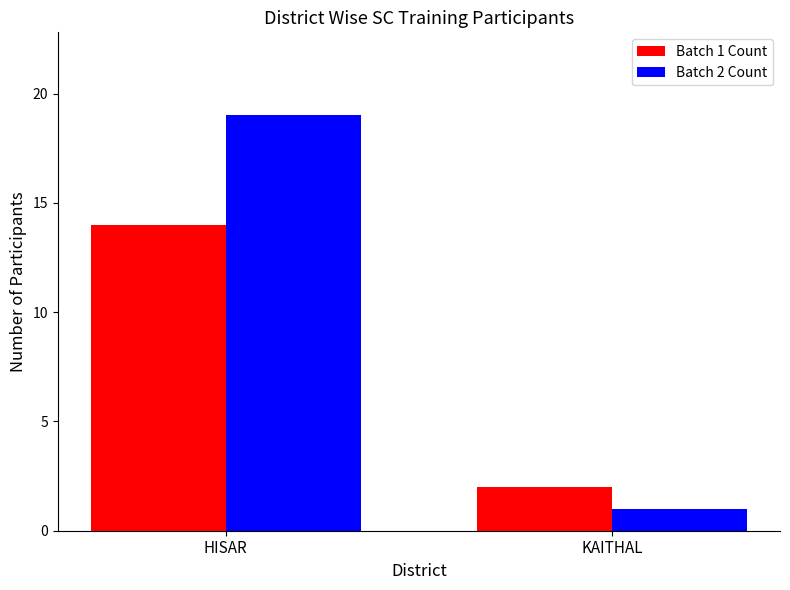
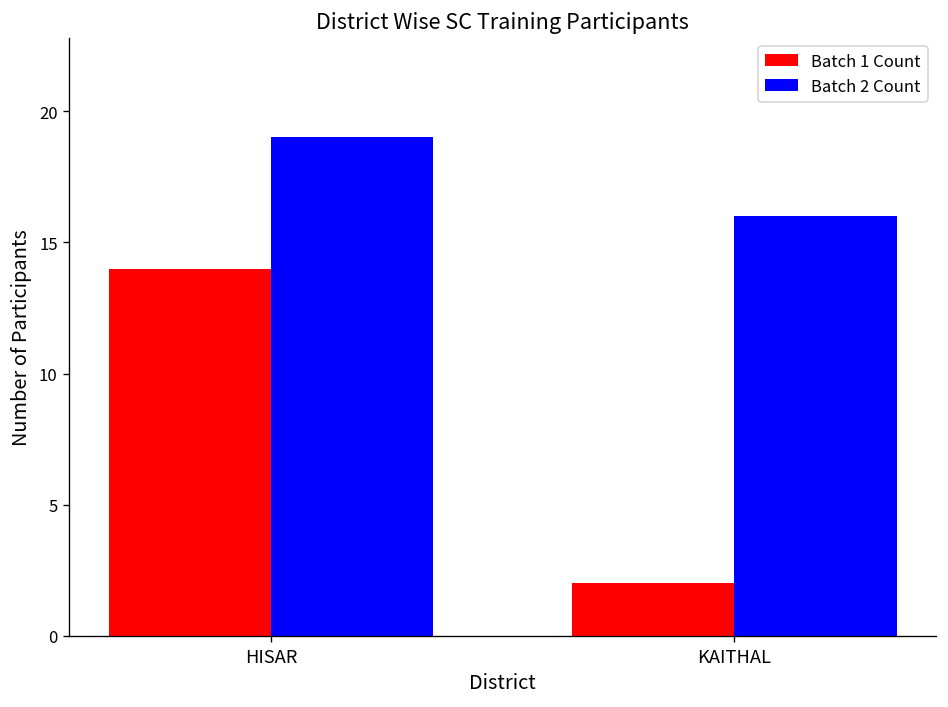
Batch 2 Count, KAITHAL: 1 -> 16
